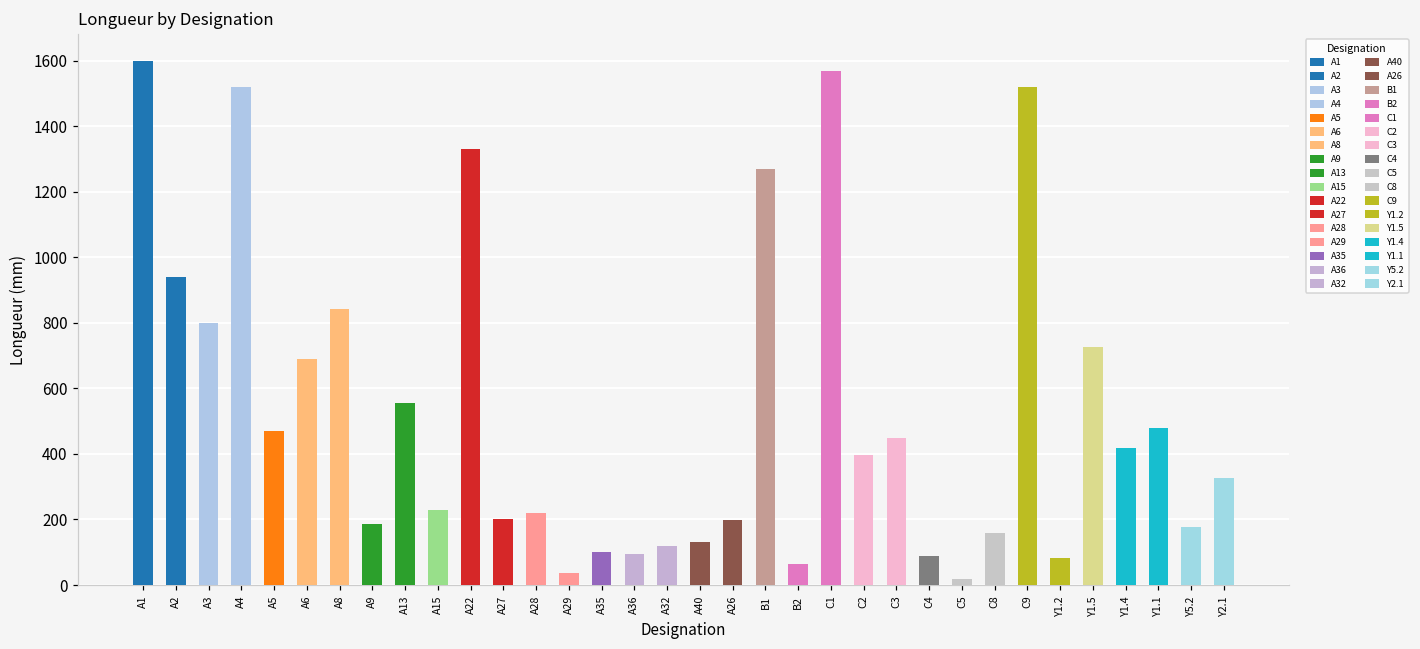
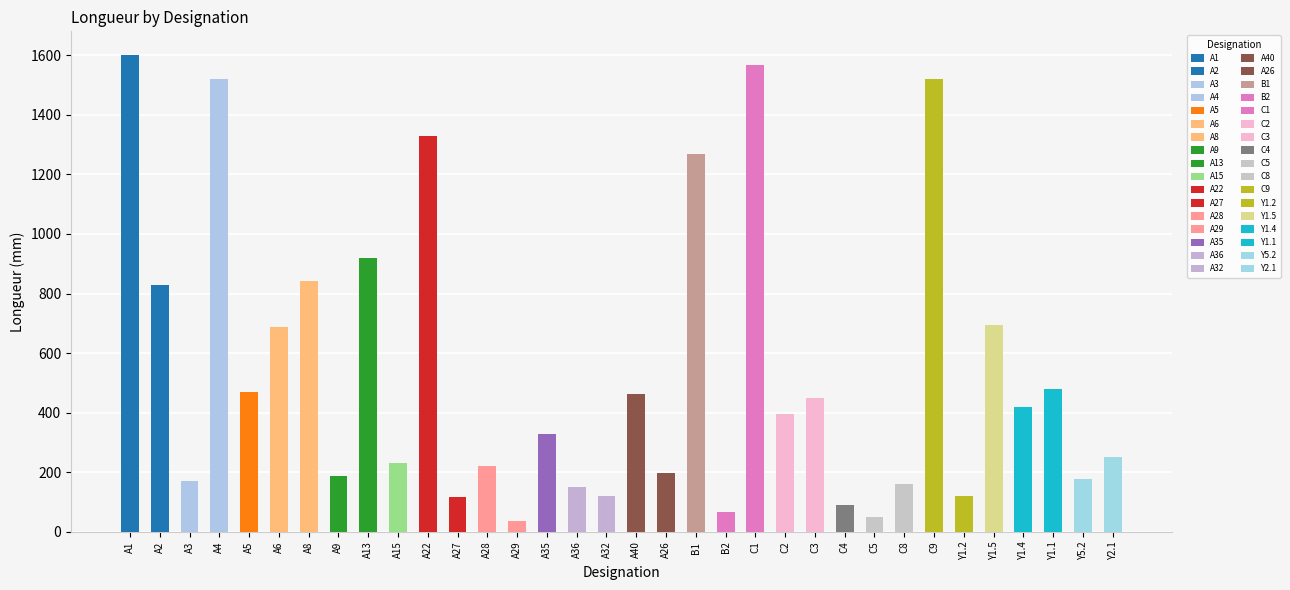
A2: 940 -> 830
A3: 800 -> 170
A13: 550 -> 920
A27: 200 -> 120
A35: 100 -> 330
A36: 90 -> 150
A40: 130 -> 460
C5: 20 -> 50
Y1.2: 80 -> 120
Y1.5: 730 -> 700
Y2.1: 330 -> 250
